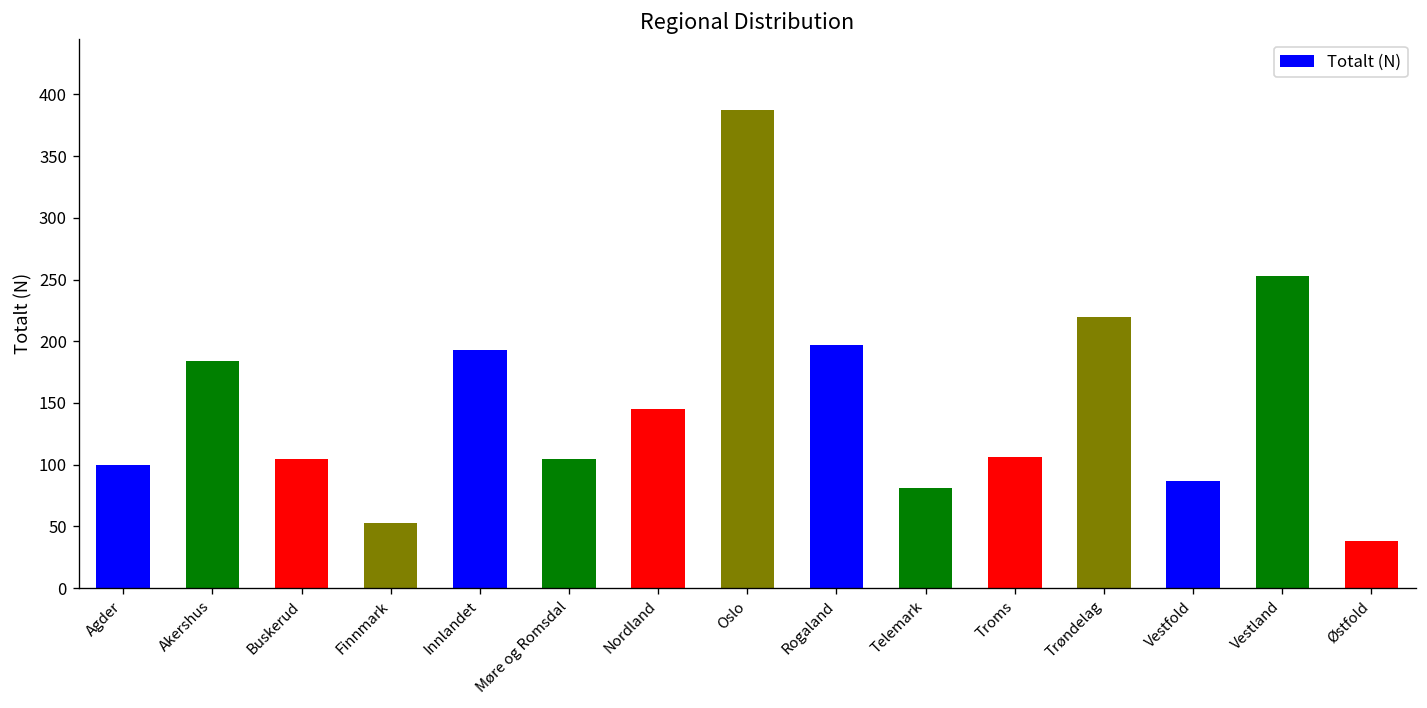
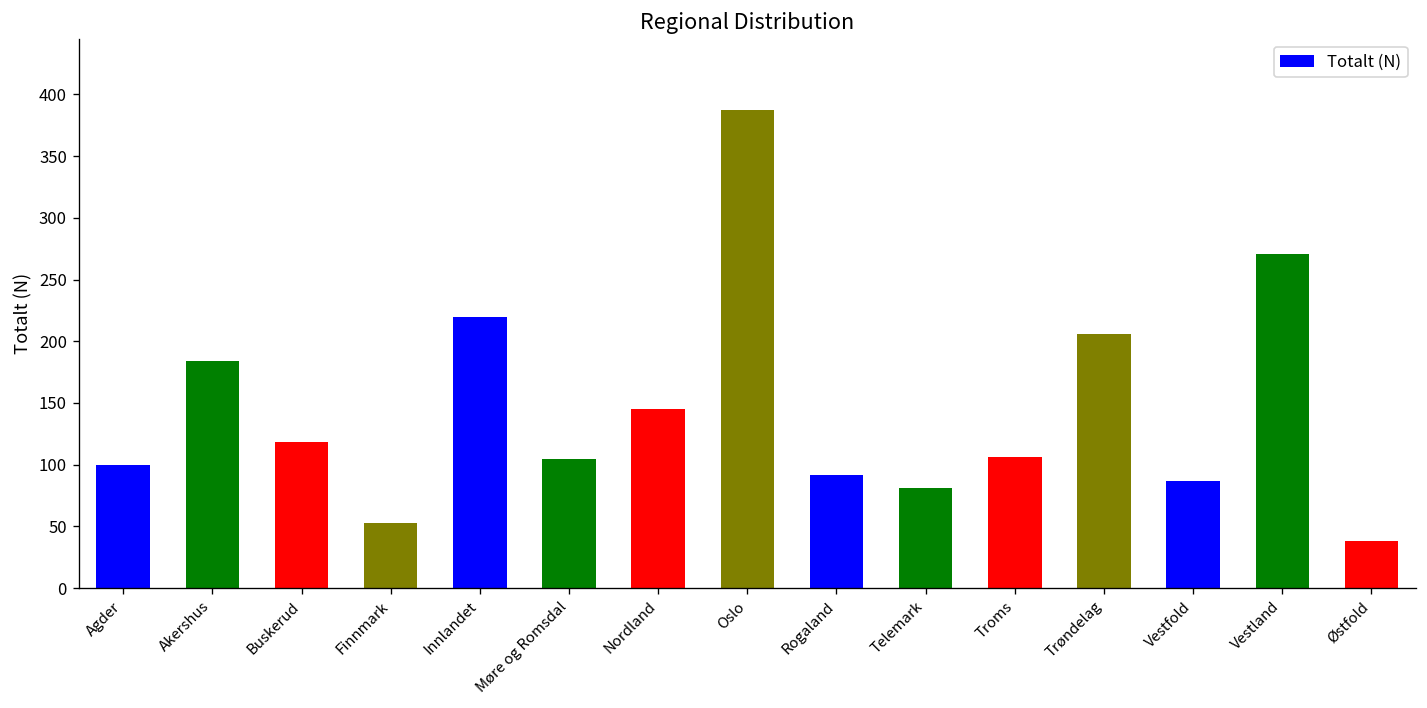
Buskerud: 105 -> 118
Innlandet: 193 -> 220
Rogaland: 197 -> 92
Trøndelag: 220 -> 206
Vestland: 253 -> 271
